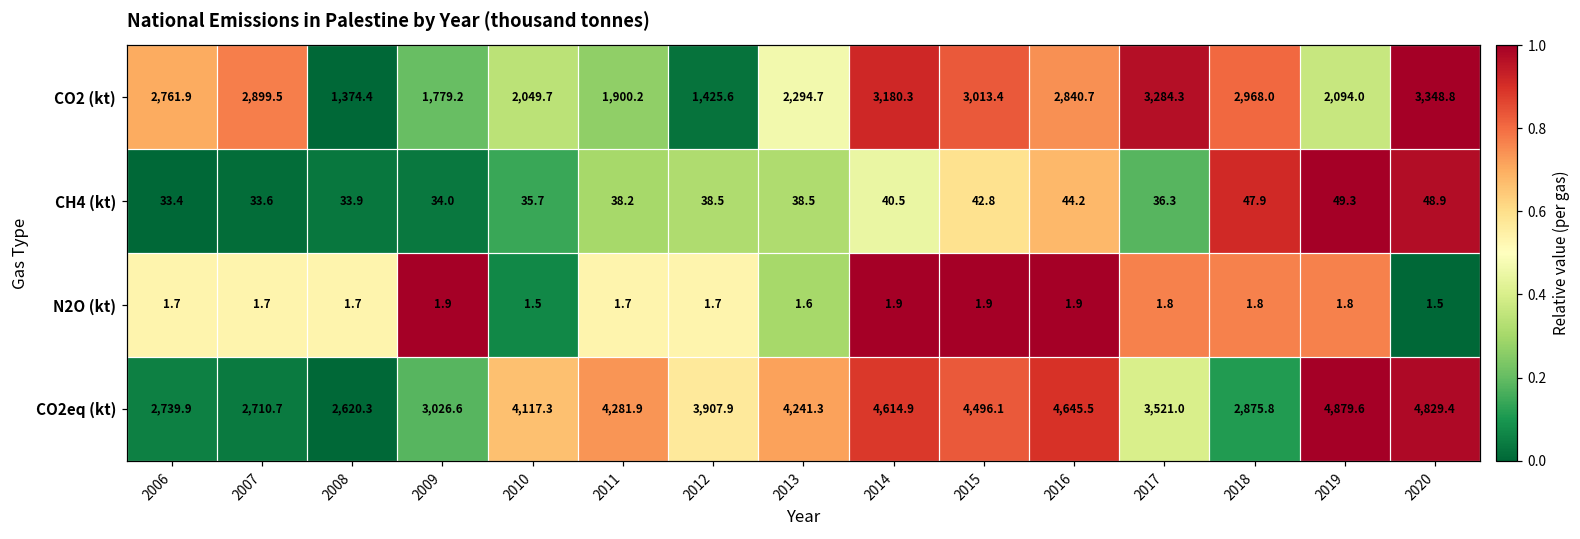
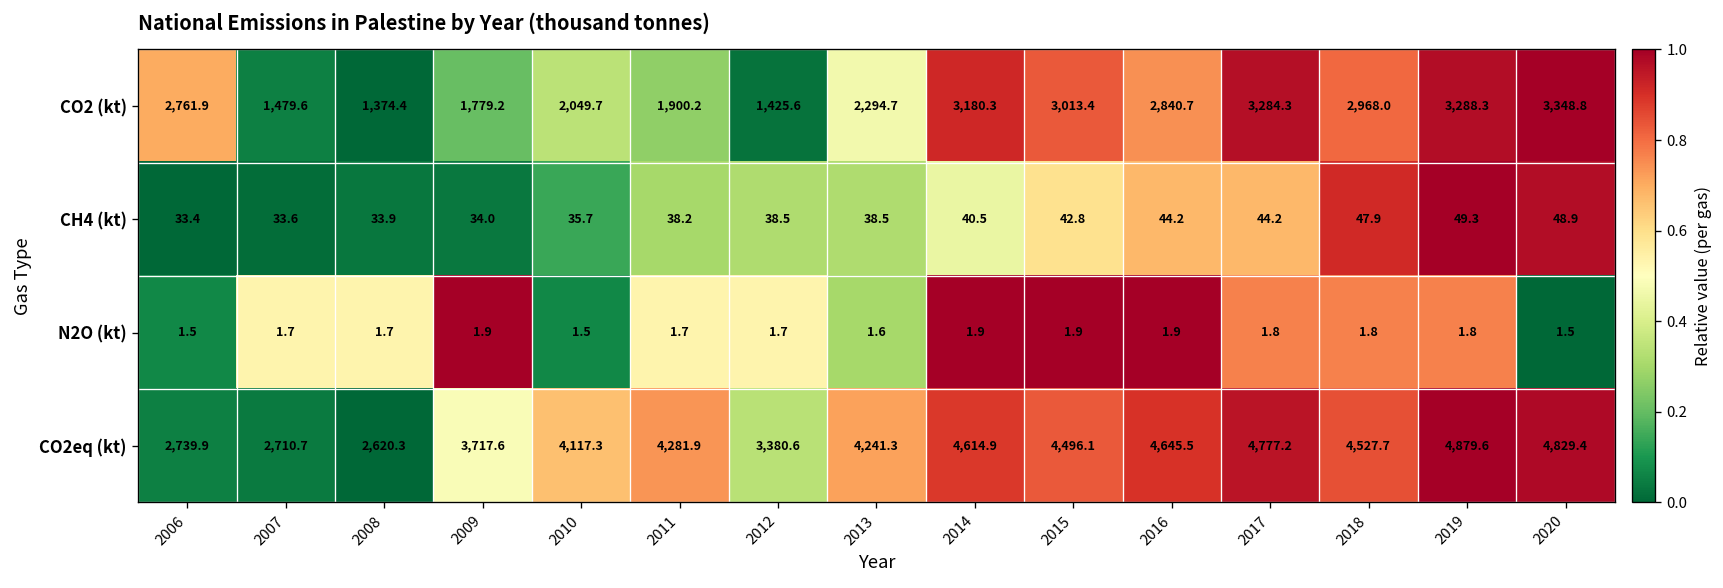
CO2 (kt), 2007: 2,899.5 -> 1,479.6
CO2 (kt), 2019: 2,094.0 -> 3,288.3
CH4 (kt), 2017: 36.3 -> 44.2
N2O (kt), 2006: 1.7 -> 1.5
CO2eq (kt), 2009: 3,026.6 -> 3,717.6
CO2eq (kt), 2012: 3,907.9 -> 3,380.6
CO2eq (kt), 2017: 3,521.0 -> 4,777.2
CO2eq (kt), 2018: 2,875.8 -> 4,527.7
